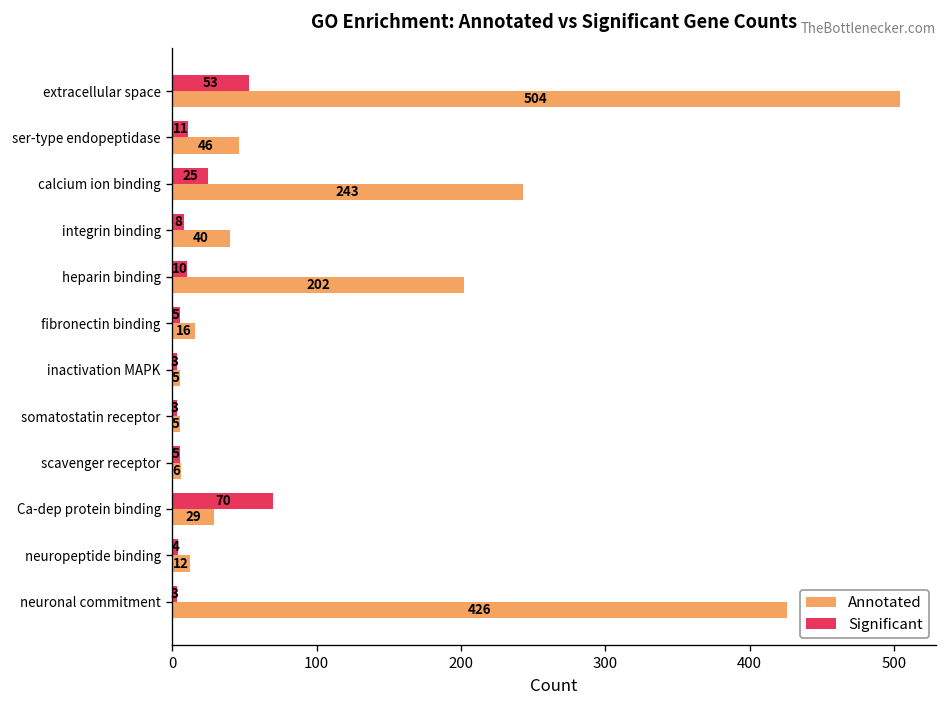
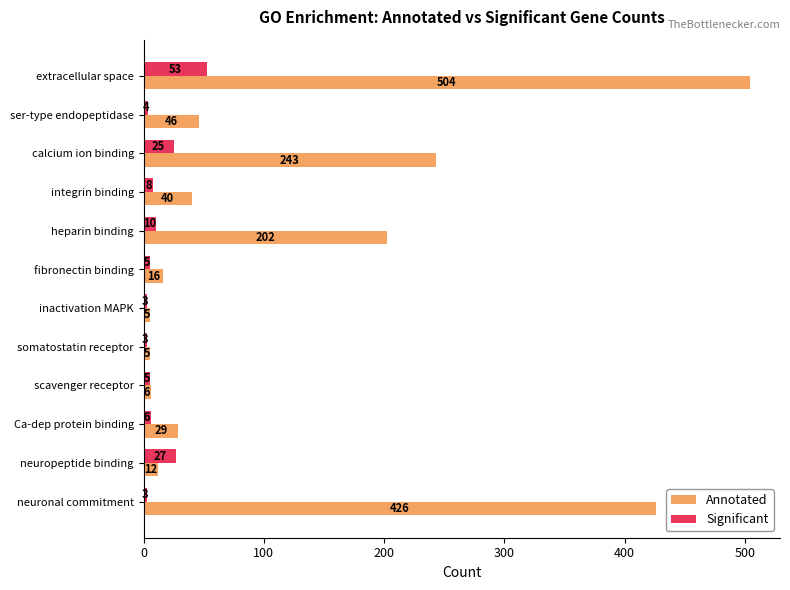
Significant, ser-type endopeptidase: 11 -> 4
Significant, Ca-dep protein binding: 70 -> 6
Significant, neuropeptide binding: 4 -> 27
